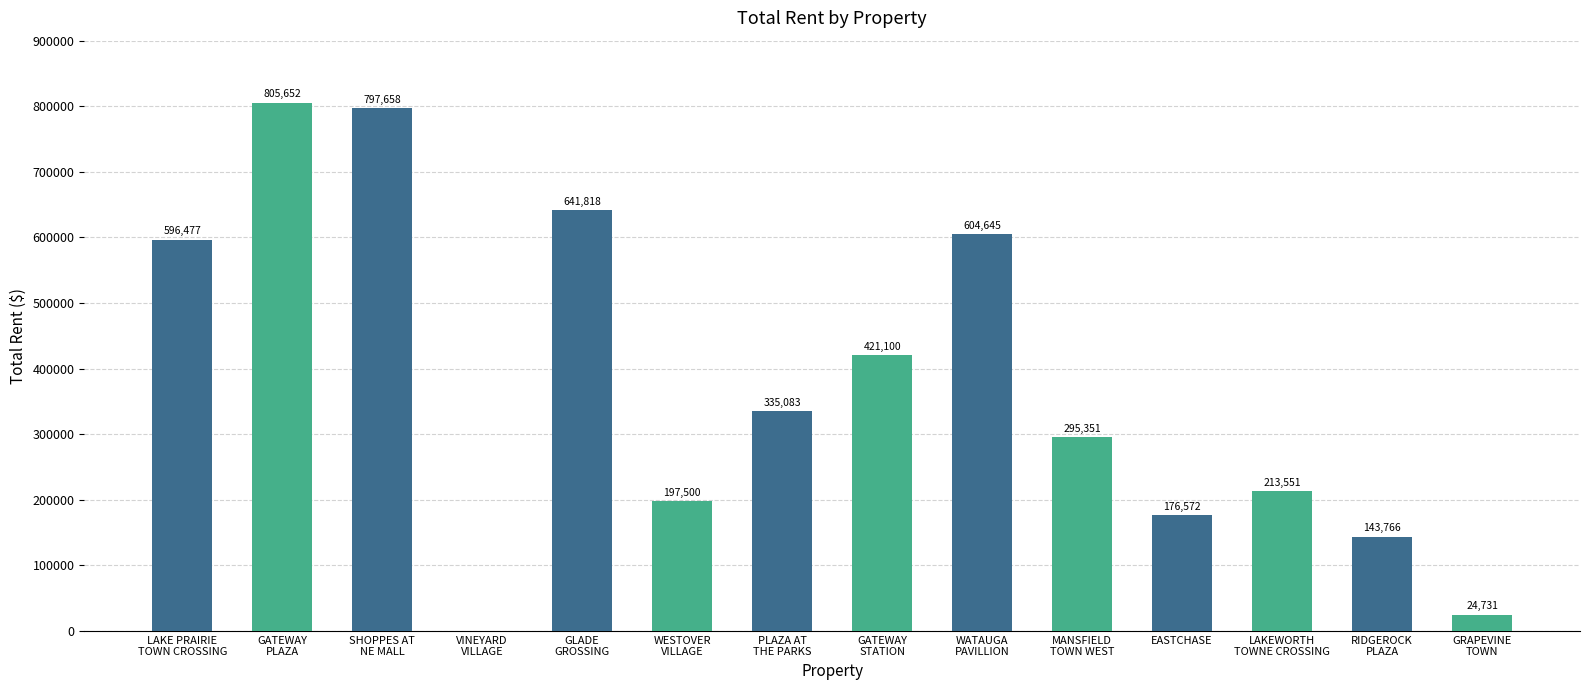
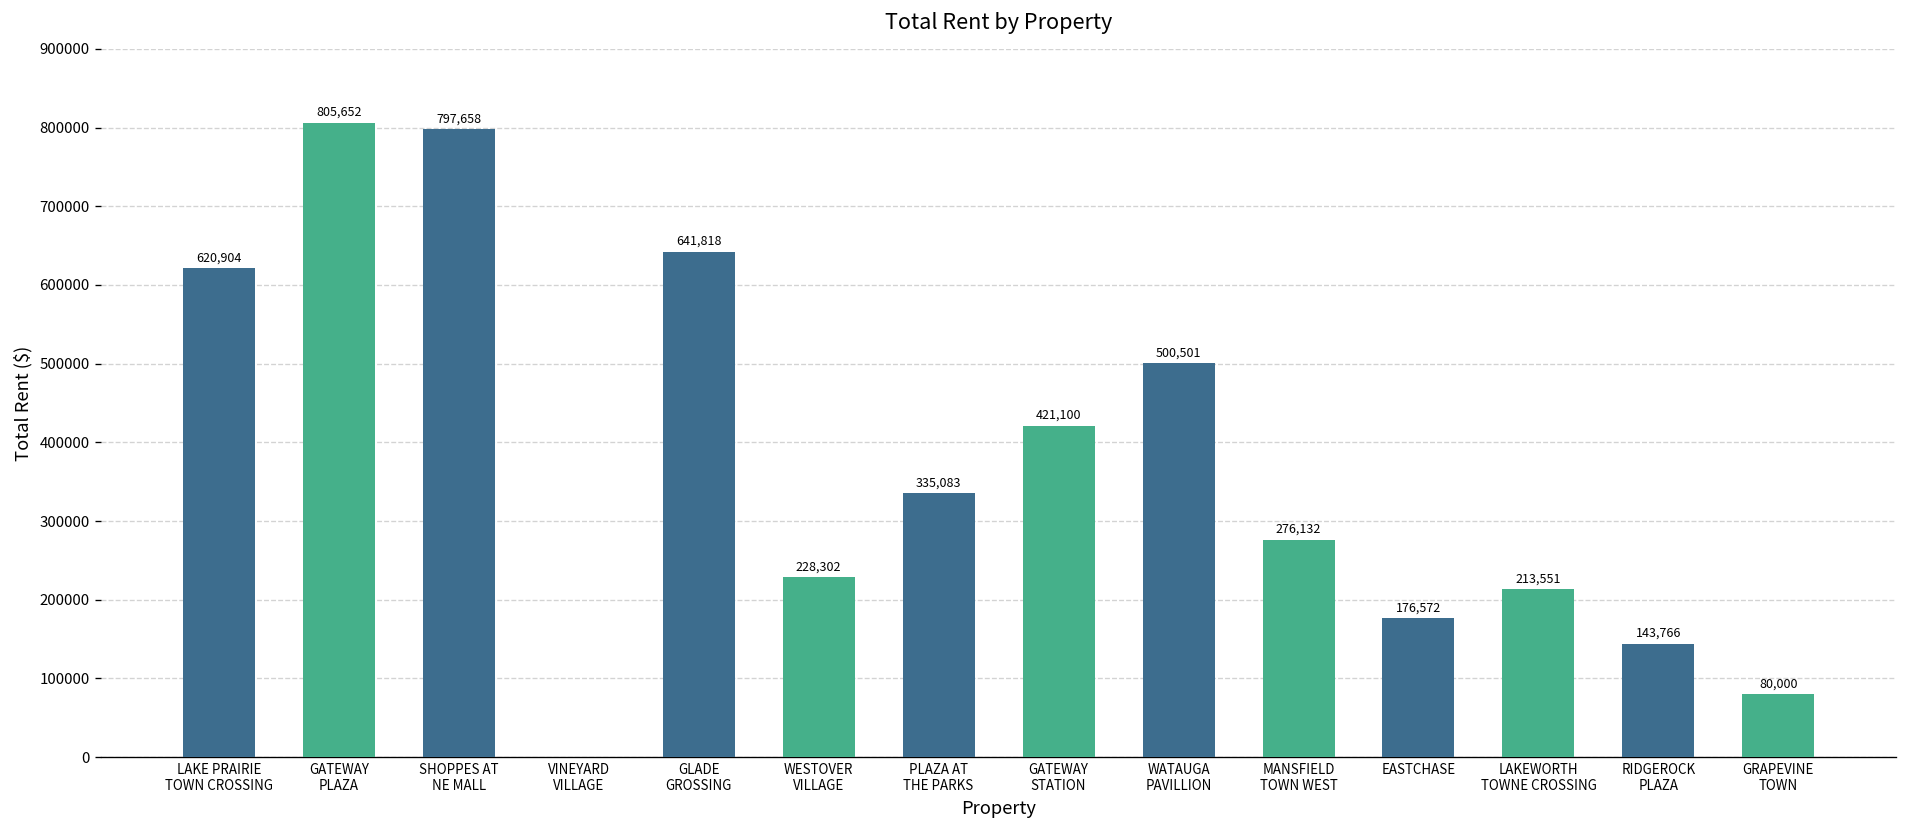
LAKE PRAIRIE TOWN CROSSING: 596,477 -> 620,904
WESTOVER VILLAGE: 197,500 -> 228,302
WATAUGA PAVILLION: 604,645 -> 500,501
MANSFIELD TOWN WEST: 295,351 -> 276,132
GRAPEVINE TOWN: 24,731 -> 80,000
